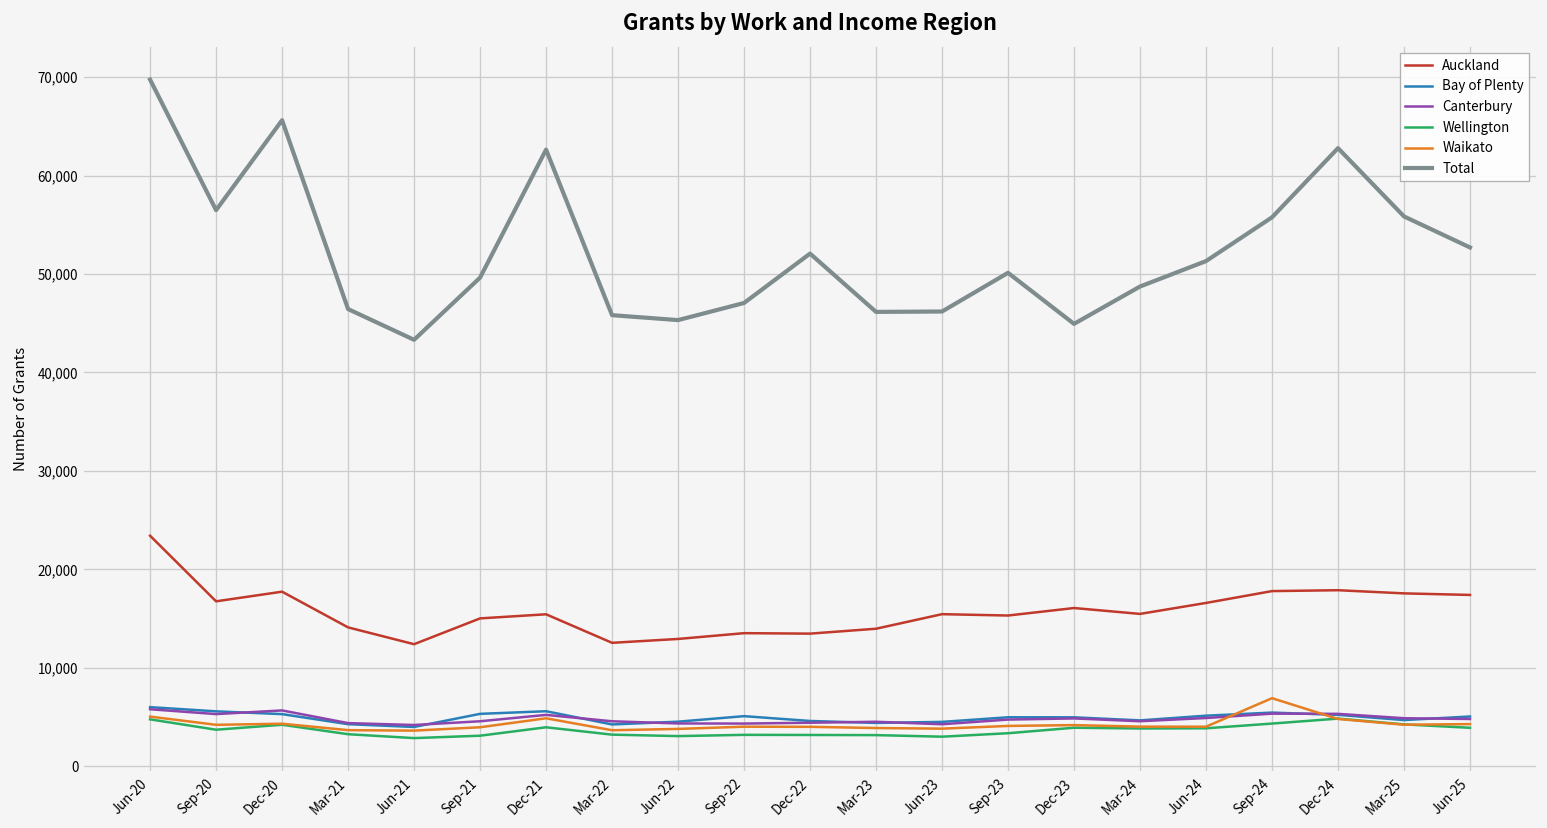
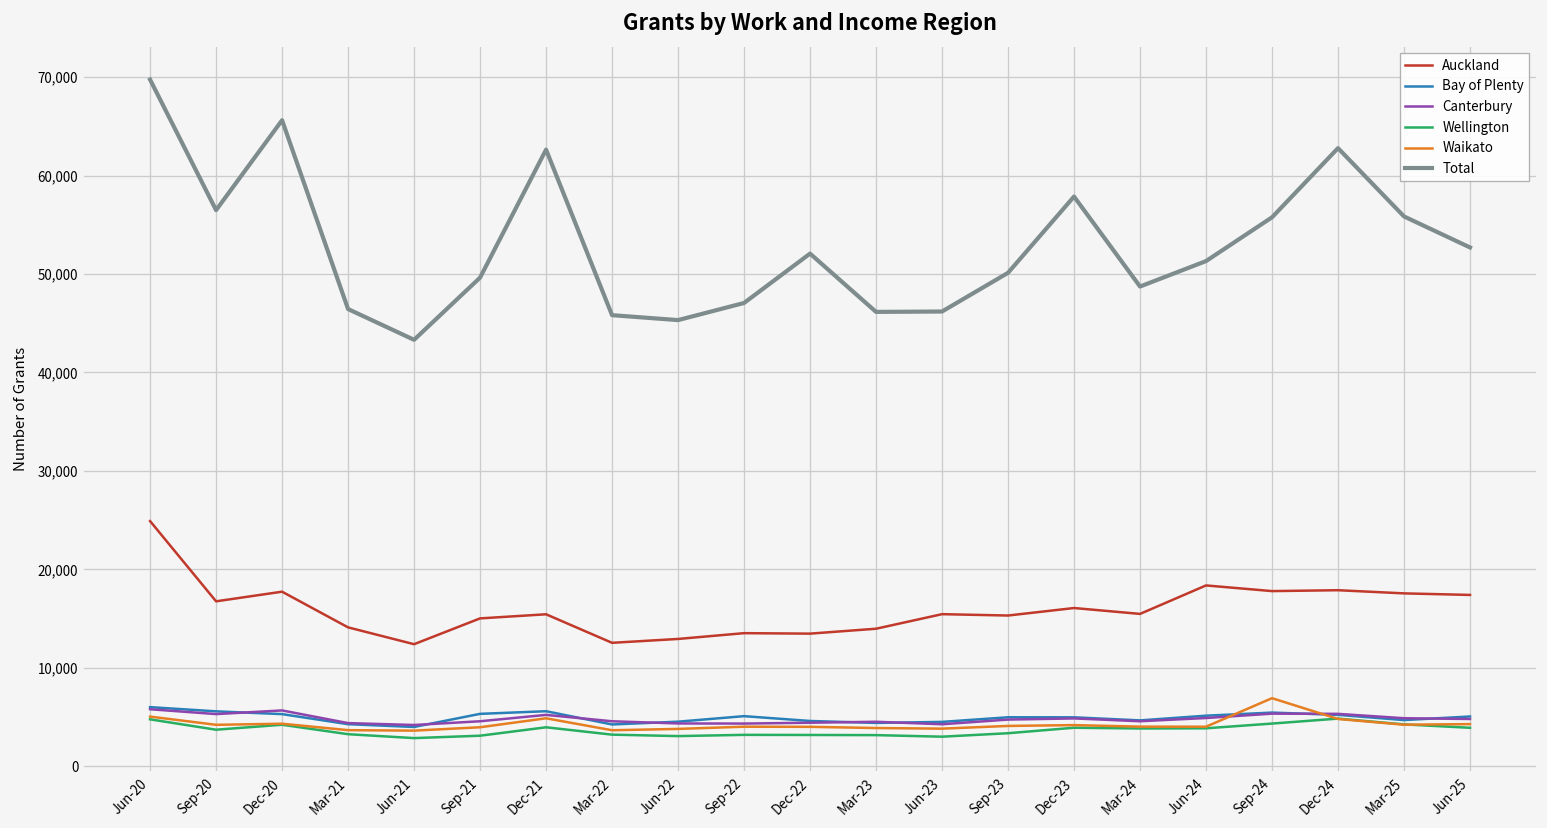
Auckland, Jun-20: 23,000 -> 25,000
Total, Dec-23: 45,000 -> 58,000
Auckland, Jun-24: 17,000 -> 18,000
